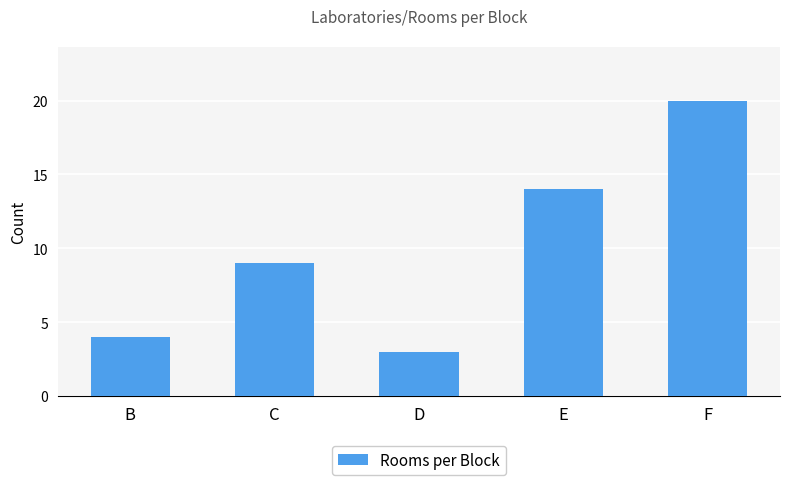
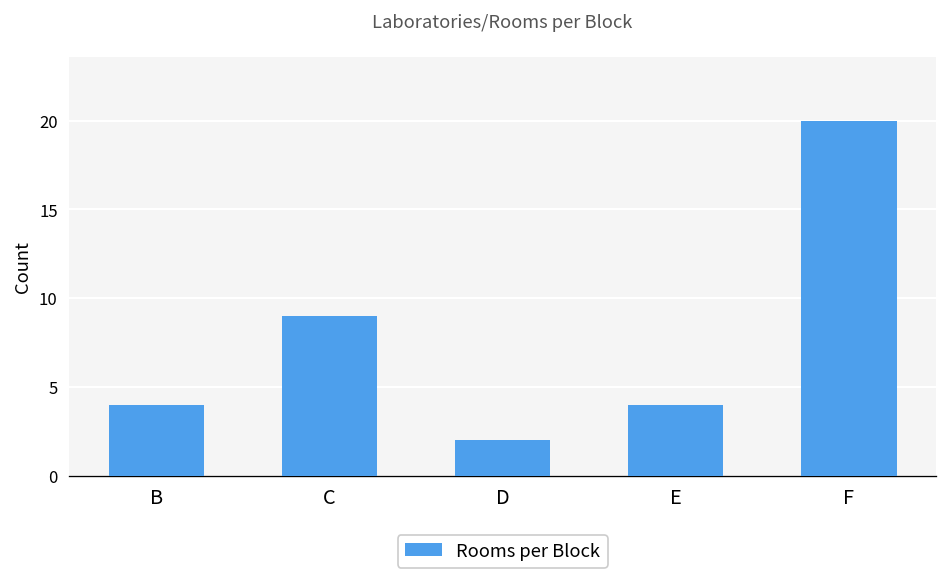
D: 3 -> 2
E: 14 -> 4
